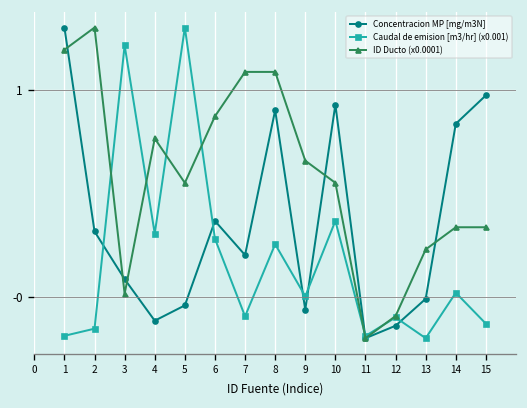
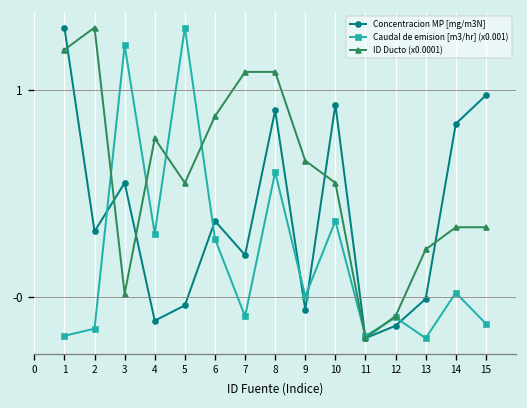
Concentracion MP [mg/m3N], 3: 0.09 -> 0.55
Caudal de emision [m3/hr] (x0.001), 8: 0.25 -> 0.60
